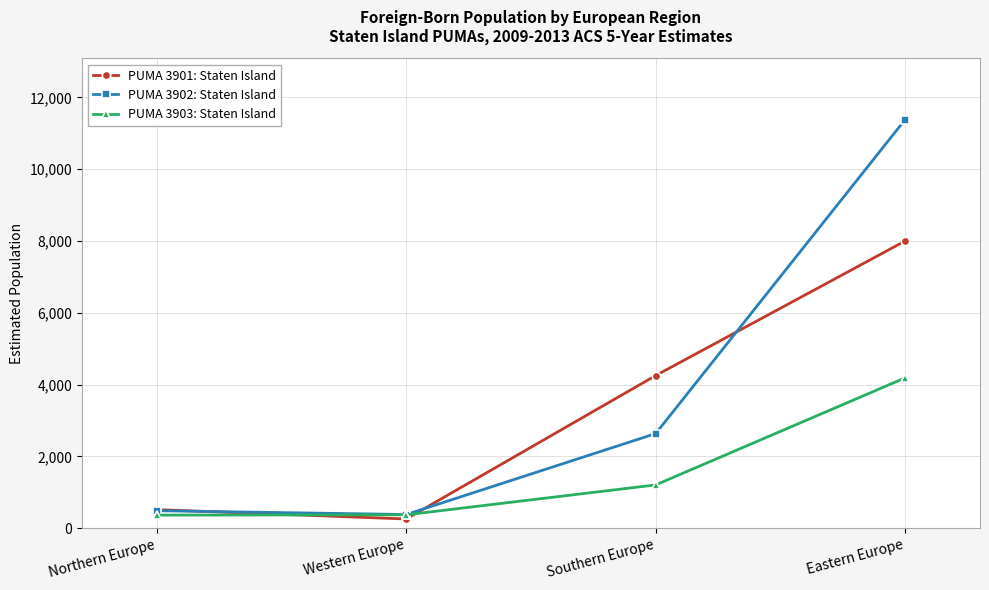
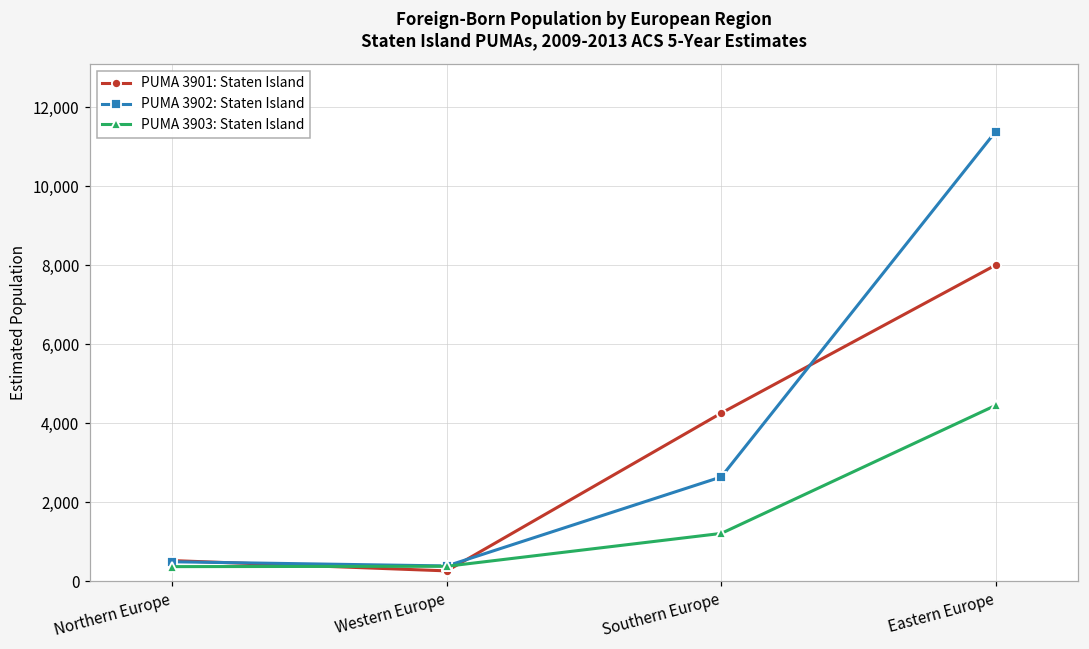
PUMA 3903: Staten Island, Eastern Europe: 4,200 -> 4,400
